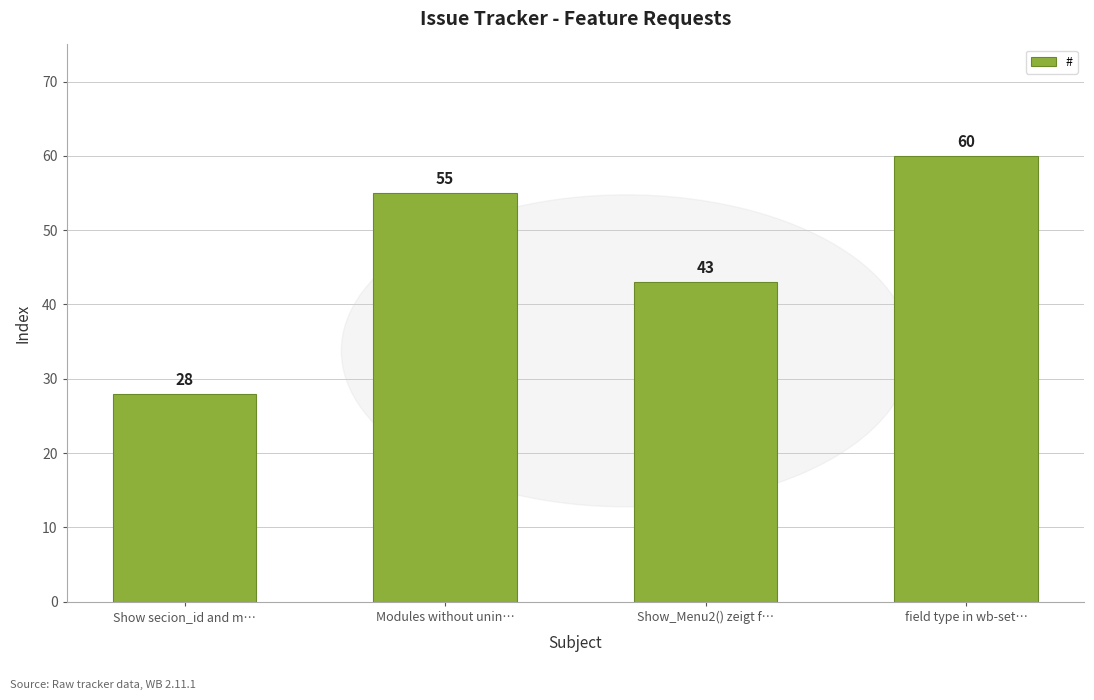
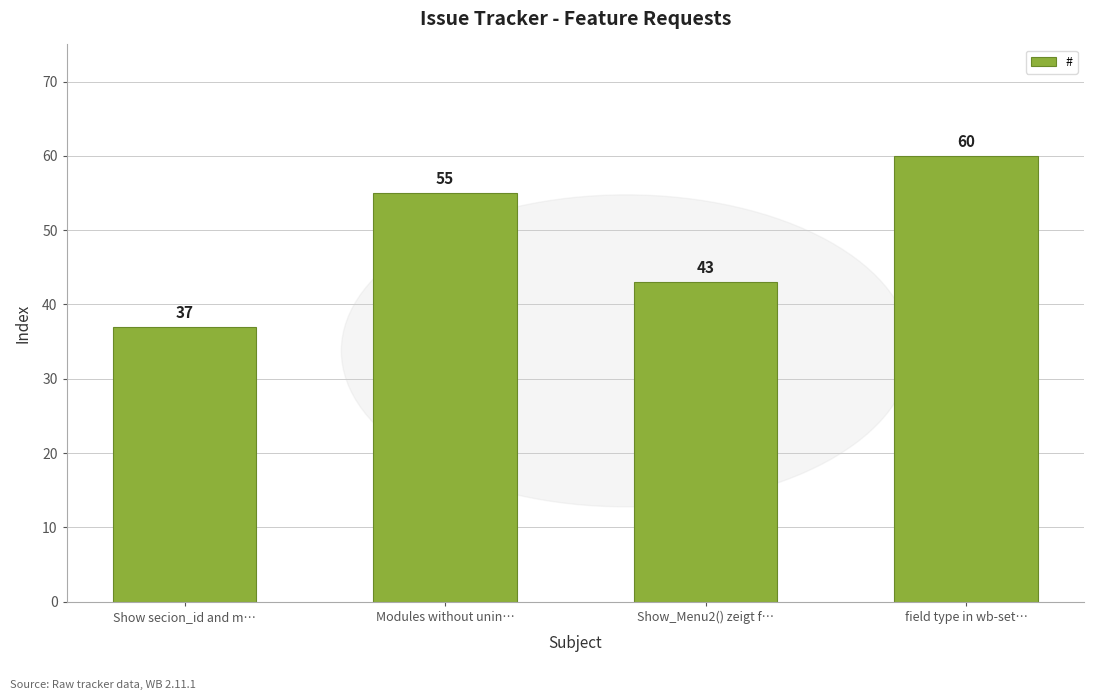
Show secion_id and m…: 28 -> 37
